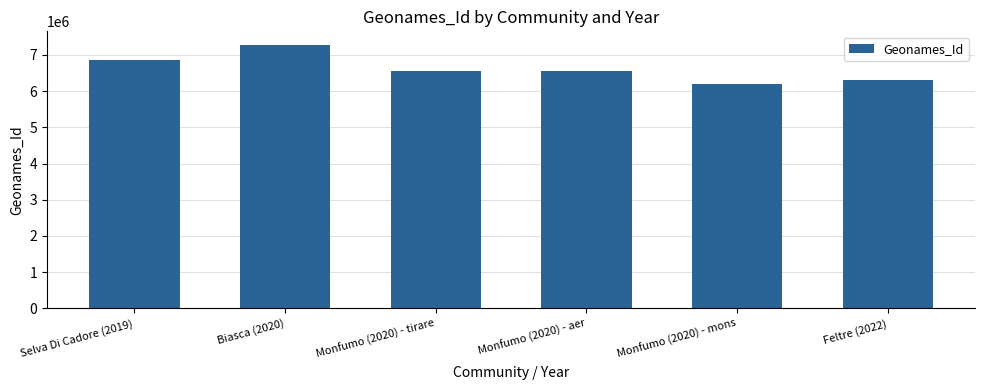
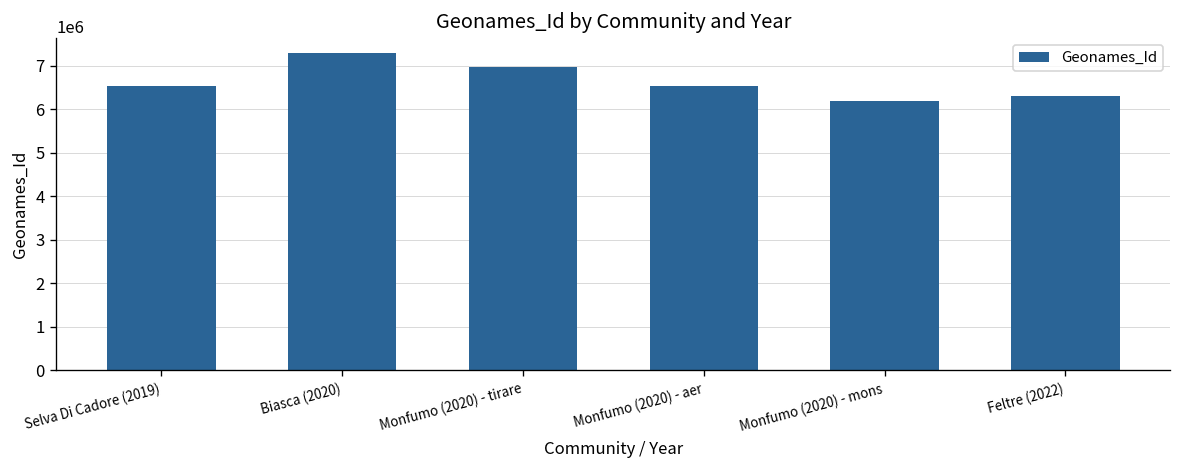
Selva Di Cadore (2019): 6900000 -> 6500000
Monfumo (2020) - tirare: 6500000 -> 7000000
